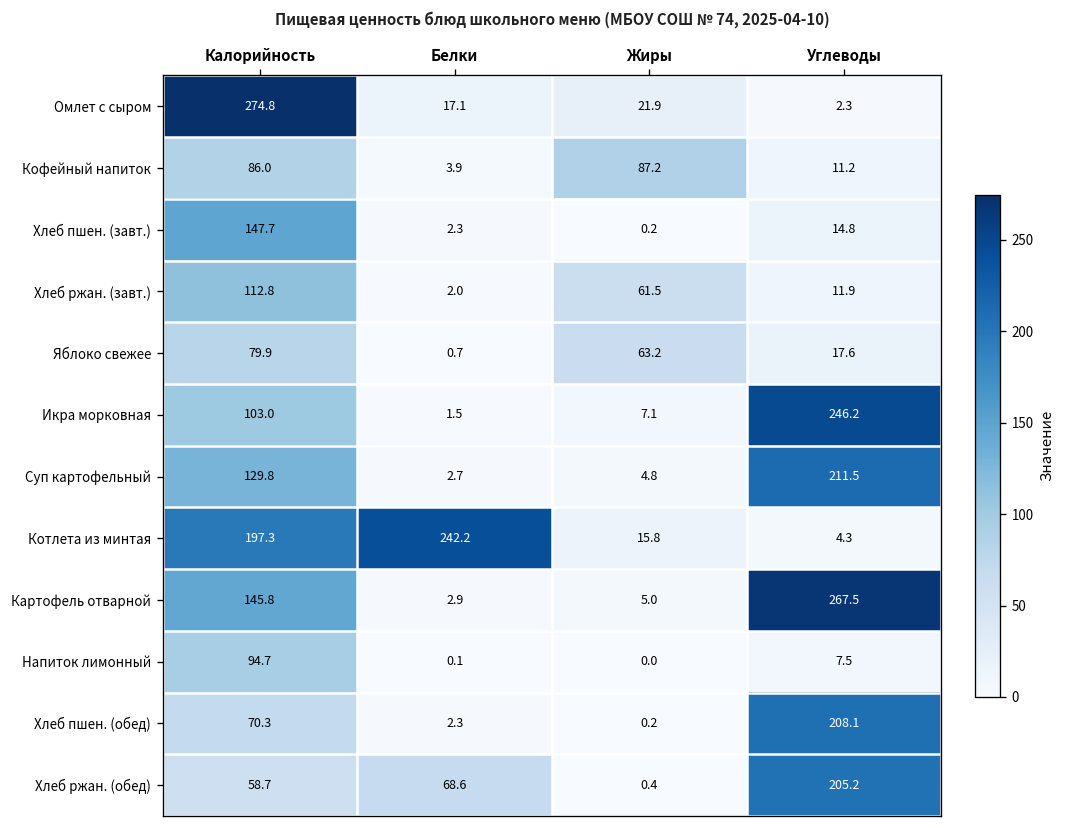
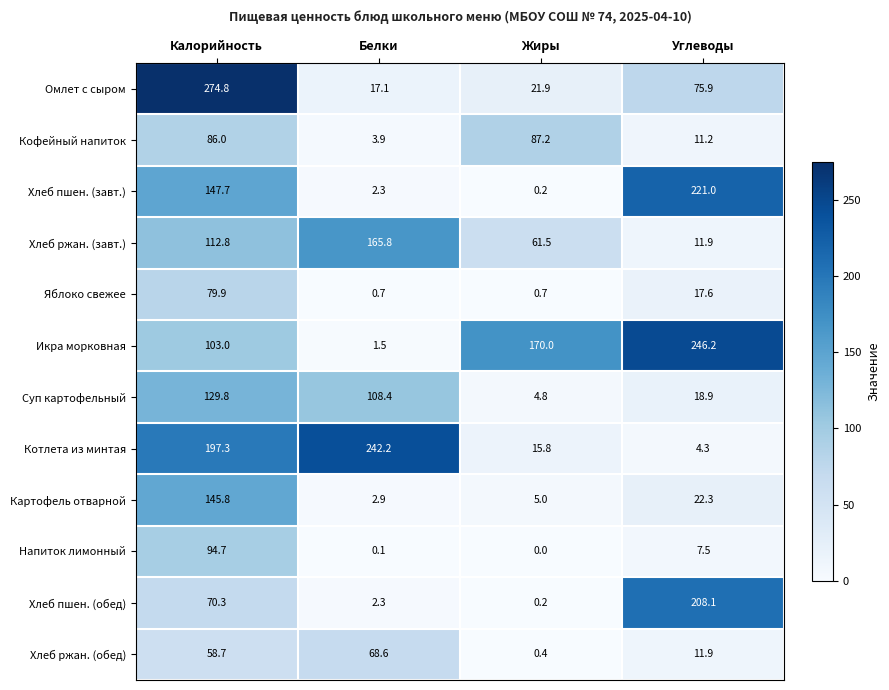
Омлет с сыром, Углеводы: 2.3 -> 75.9
Хлеб пшен. (завт.), Углеводы: 14.8 -> 221.0
Хлеб ржан. (завт.), Белки: 2.0 -> 165.8
Яблоко свежее, Жиры: 63.2 -> 0.7
Икра морковная, Жиры: 7.1 -> 170.0
Суп картофельный, Белки: 2.7 -> 108.4
Суп картофельный, Углеводы: 211.5 -> 18.9
Картофель отварной, Углеводы: 267.5 -> 22.3
Хлеб ржан. (обед), Углеводы: 205.2 -> 11.9
